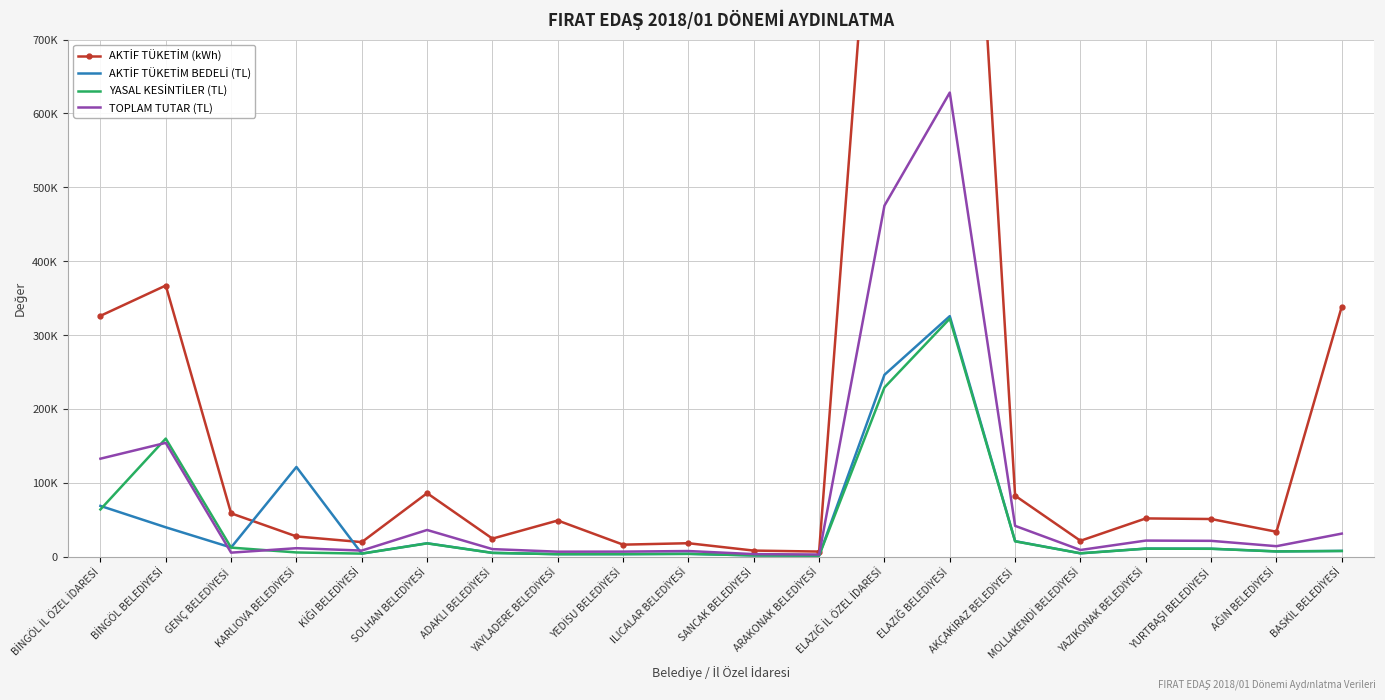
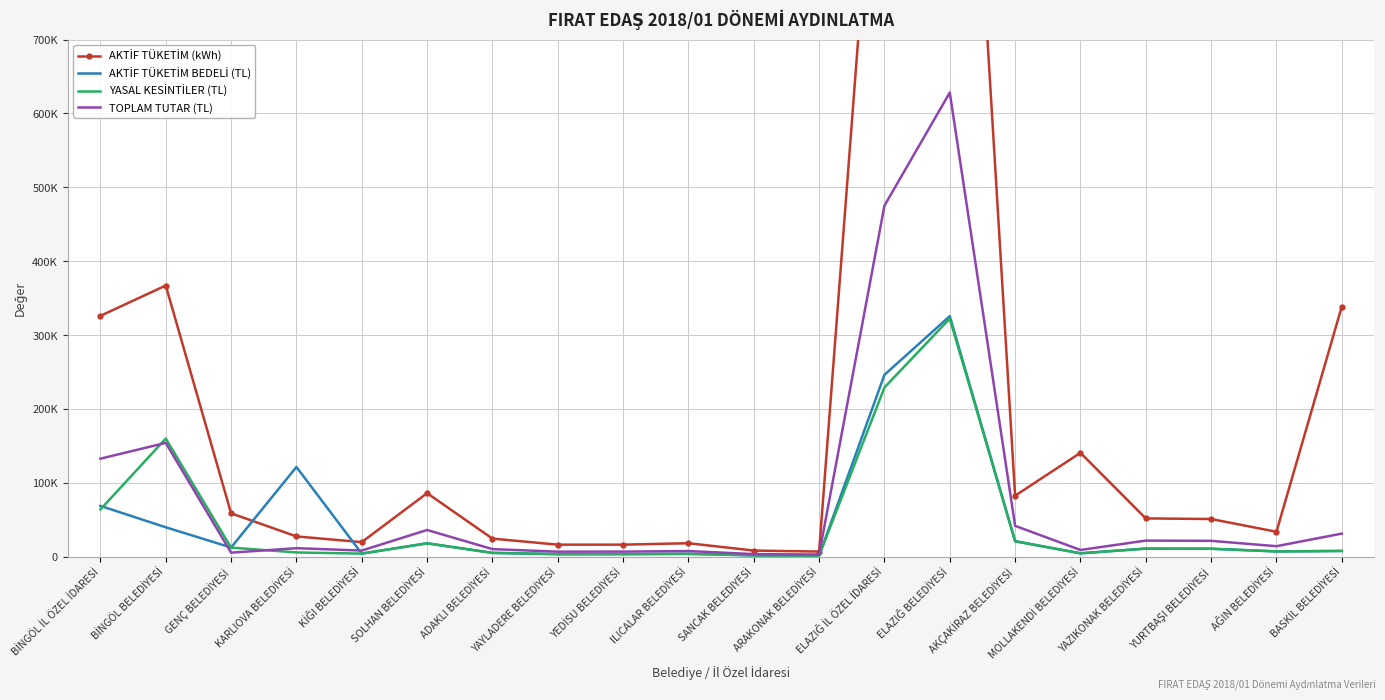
AKTİF TÜKETİM (kWh), YAYLADERE BELEDİYESİ: 50000 -> 20000
AKTİF TÜKETİM (kWh), MOLLAKENDİ BELEDİYESİ: 20000 -> 140000
